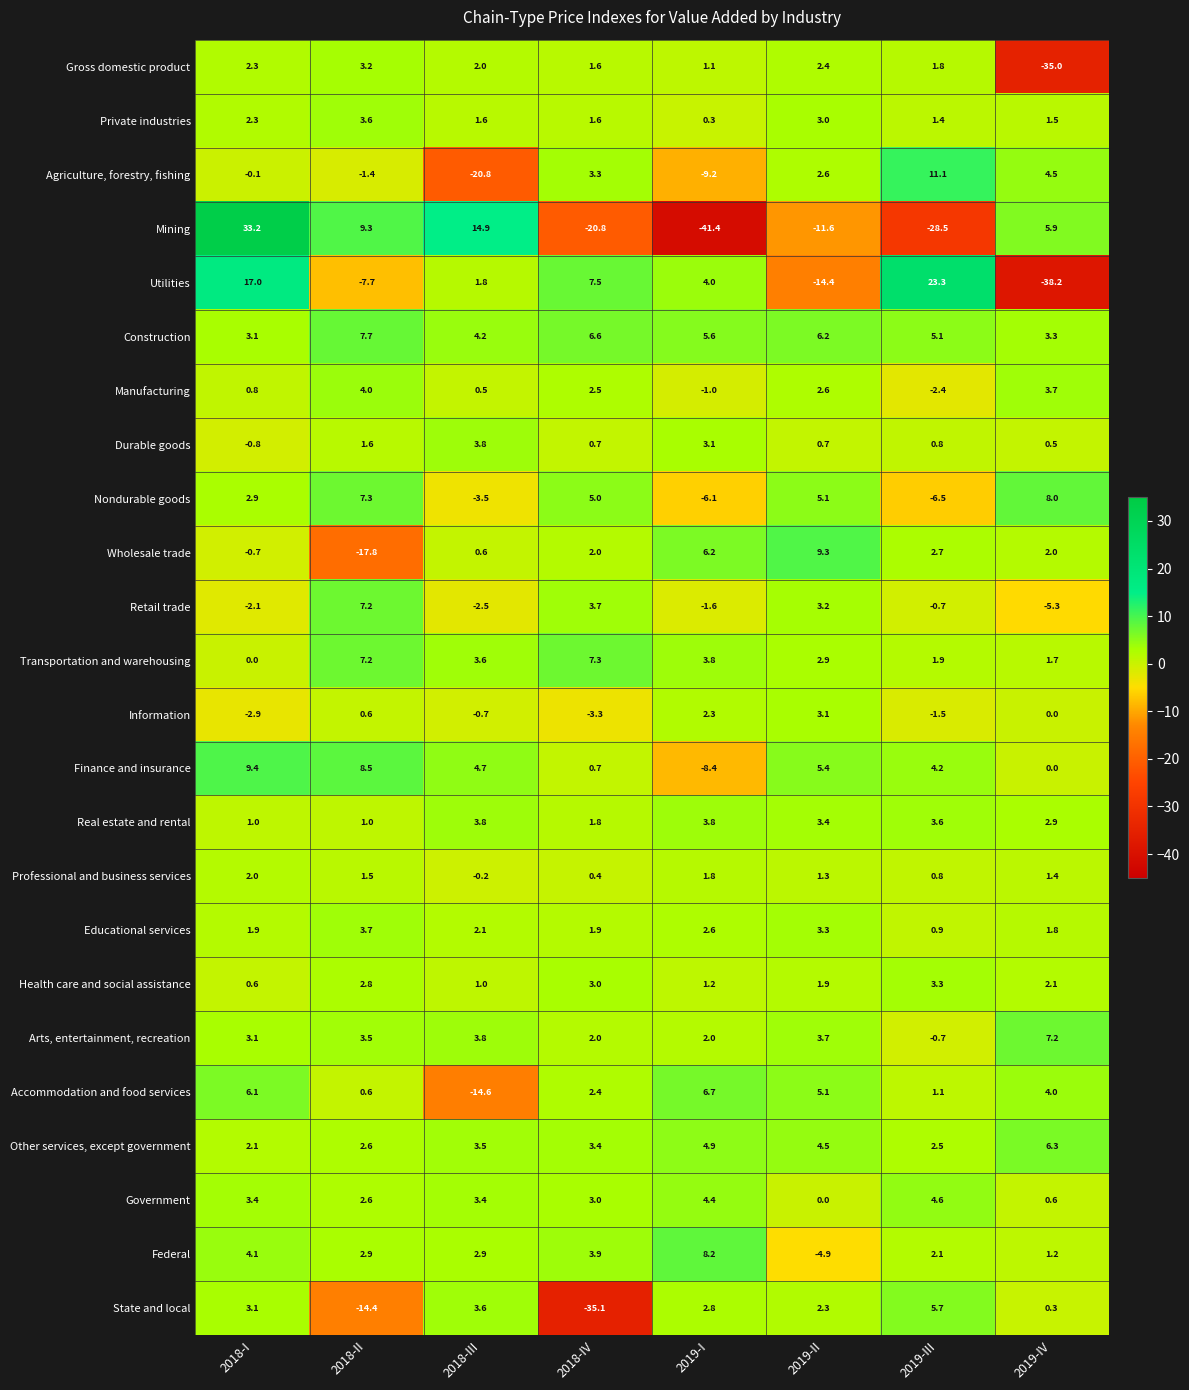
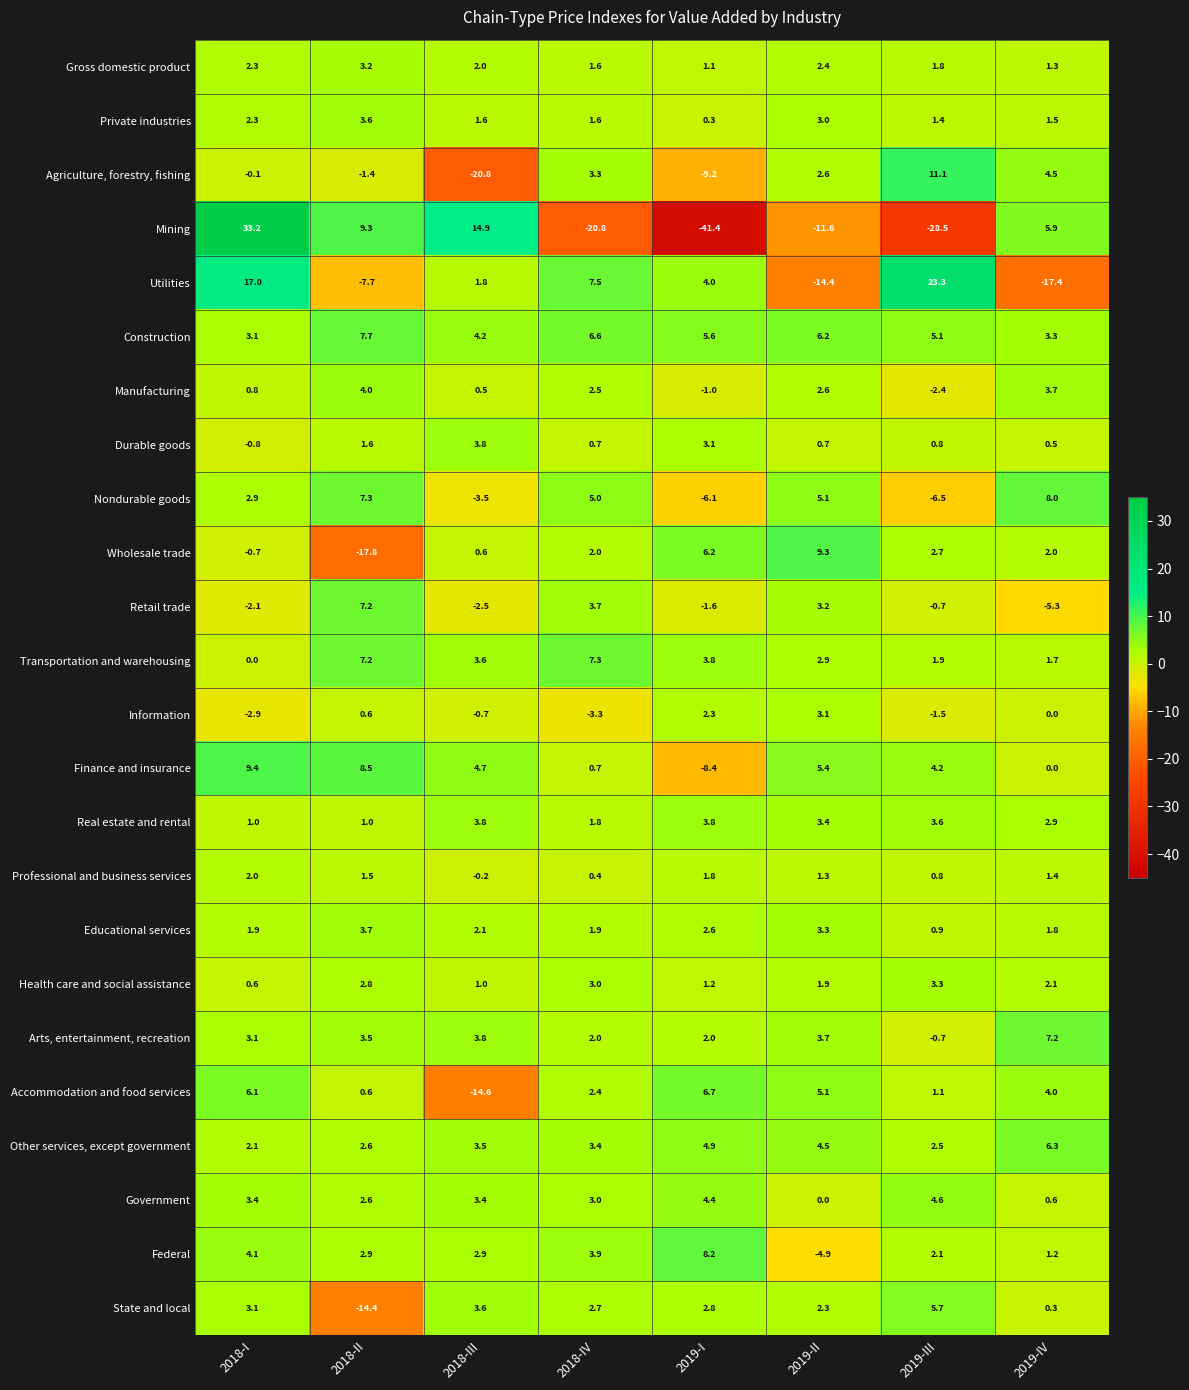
Gross domestic product, 2019-IV: -35.0 -> 1.3
Utilities, 2019-IV: -38.2 -> -17.4
State and local, 2018-IV: -35.1 -> 2.7
